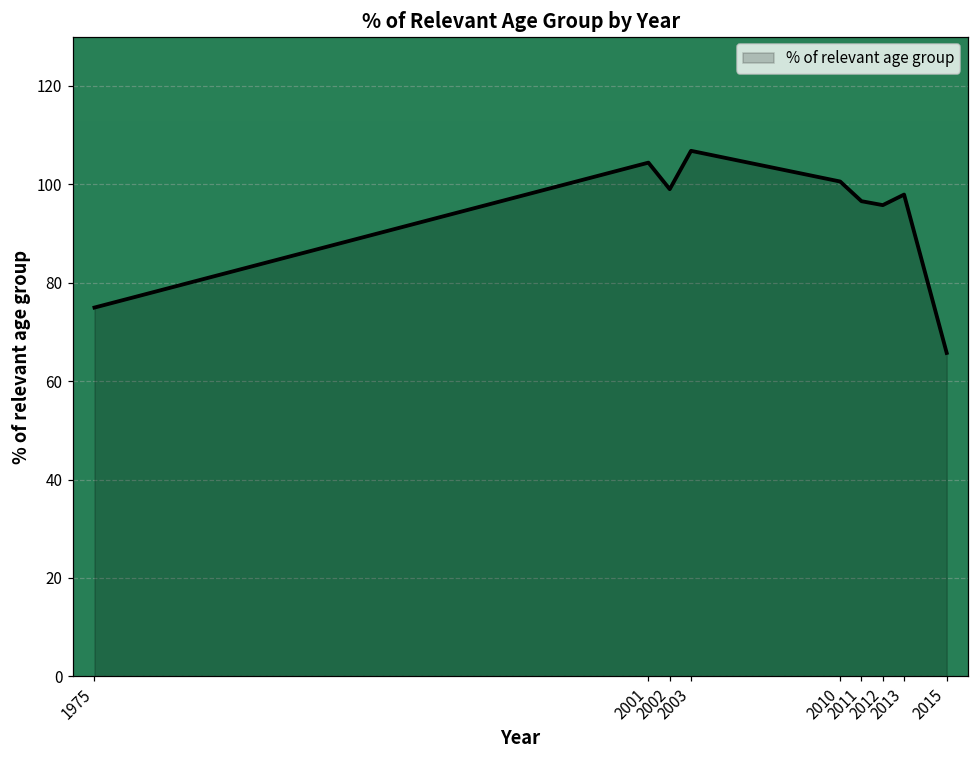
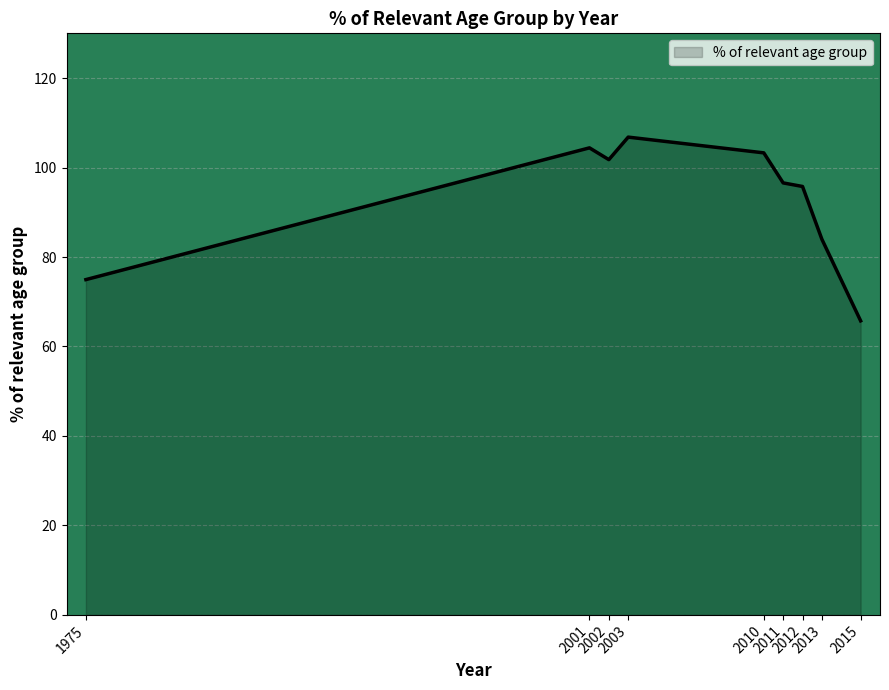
2002: 99 -> 102
2010: 101 -> 103
2013: 98 -> 84
